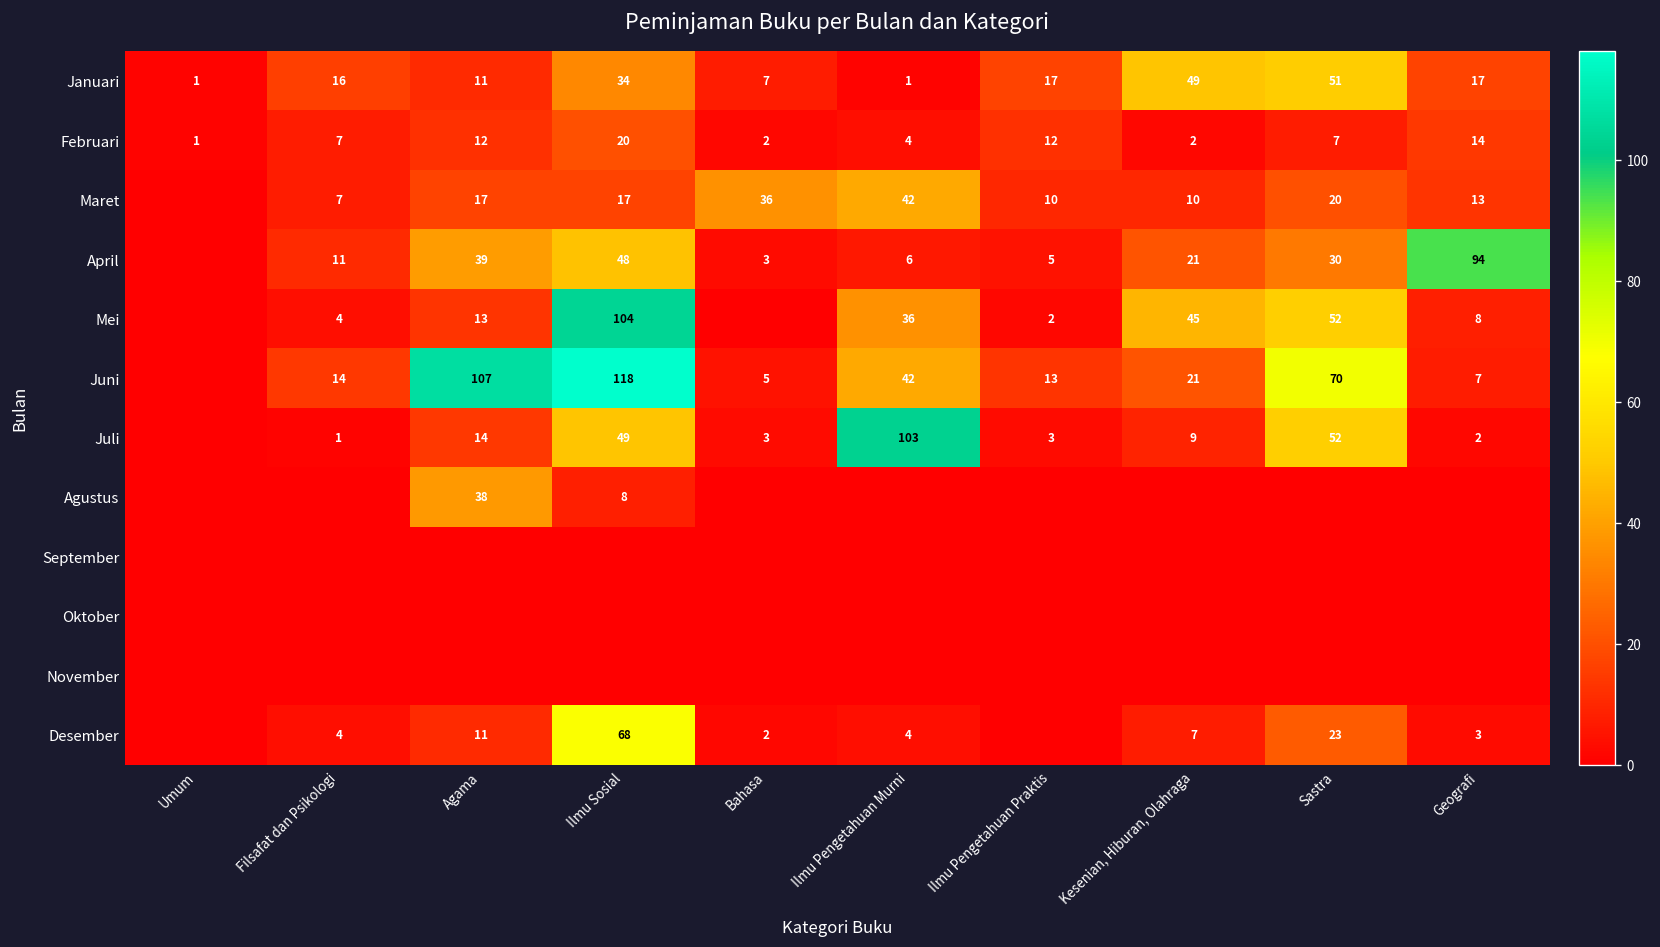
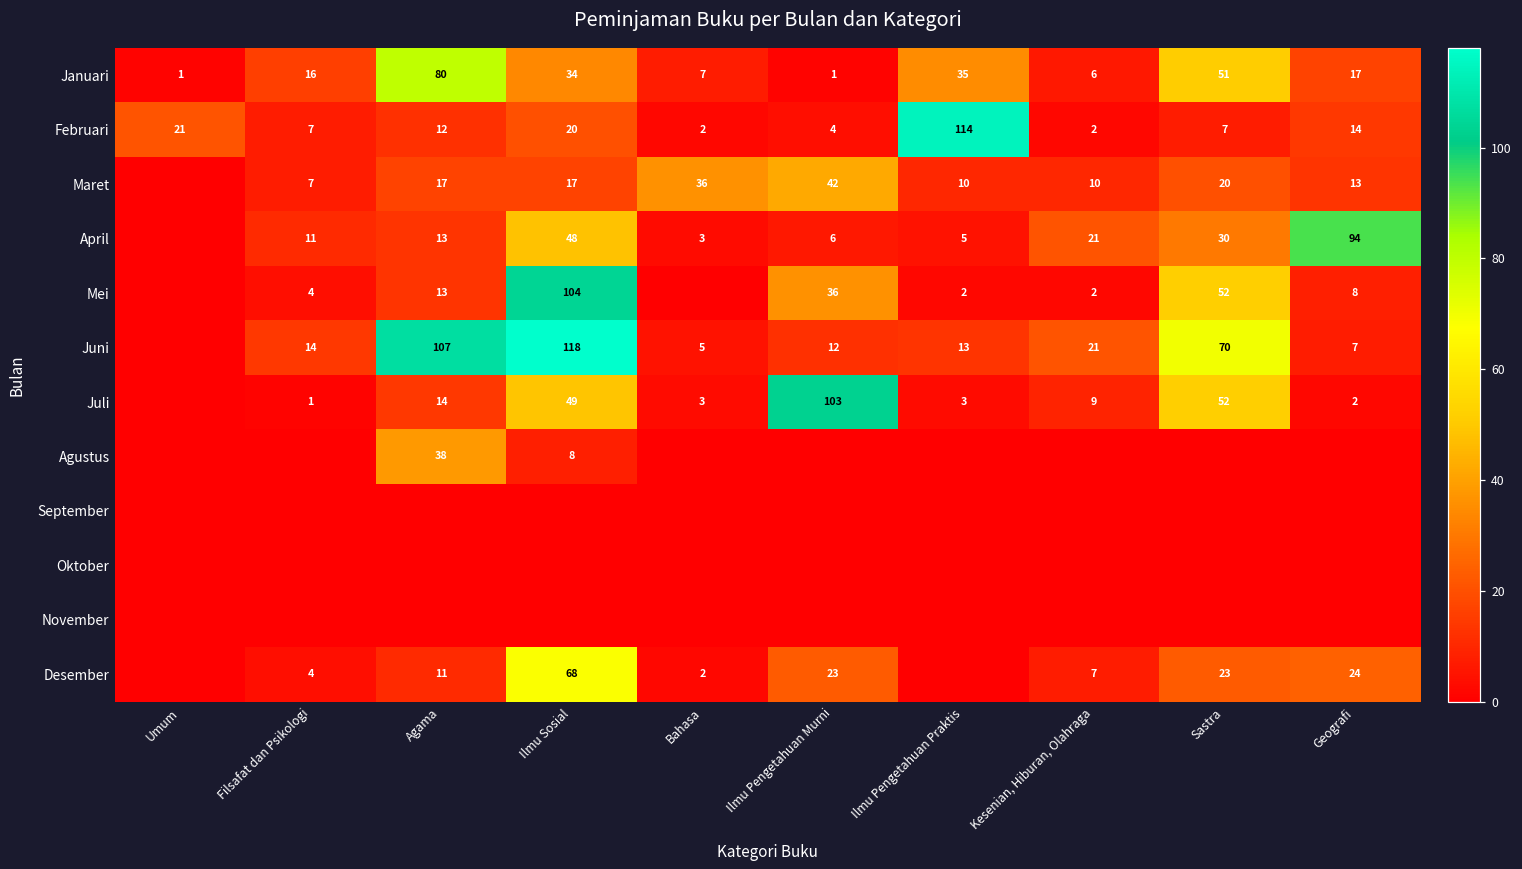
Januari, Agama: 11 -> 80
Januari, Ilmu Pengetahuan Praktis: 17 -> 35
Januari, Kesenian, Hiburan, Olahraga: 49 -> 6
Februari, Umum: 1 -> 21
Februari, Ilmu Pengetahuan Praktis: 12 -> 114
April, Agama: 39 -> 13
Mei, Kesenian, Hiburan, Olahraga: 45 -> 2
Juni, Ilmu Pengetahuan Murni: 42 -> 12
Desember, Ilmu Pengetahuan Murni: 4 -> 23
Desember, Geografi: 3 -> 24
